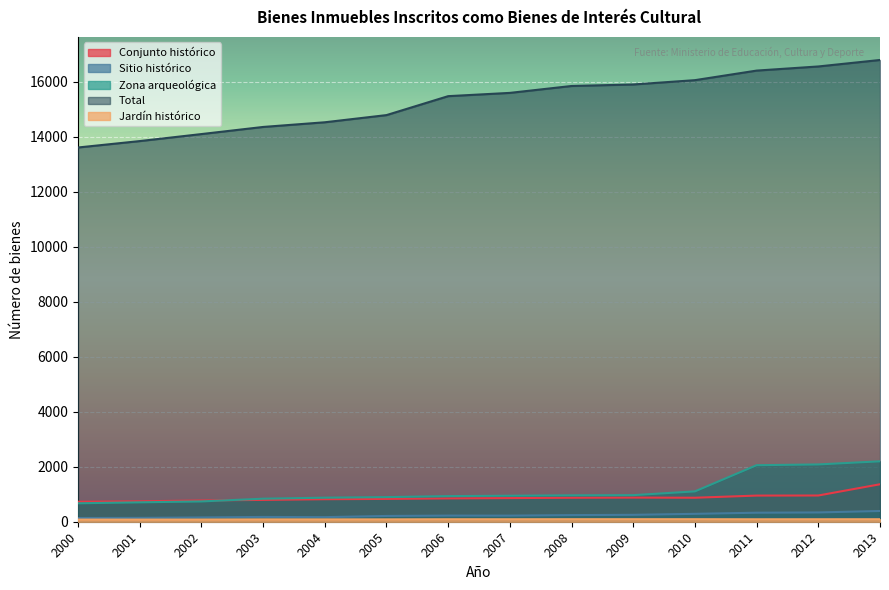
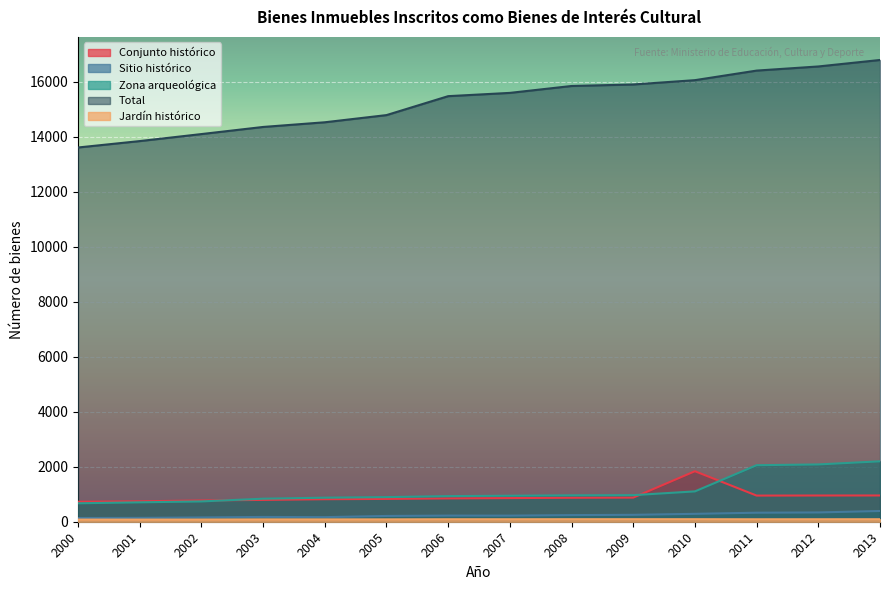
Conjunto histórico, 2010: 900 -> 1800
Conjunto histórico, 2013: 1400 -> 1000
